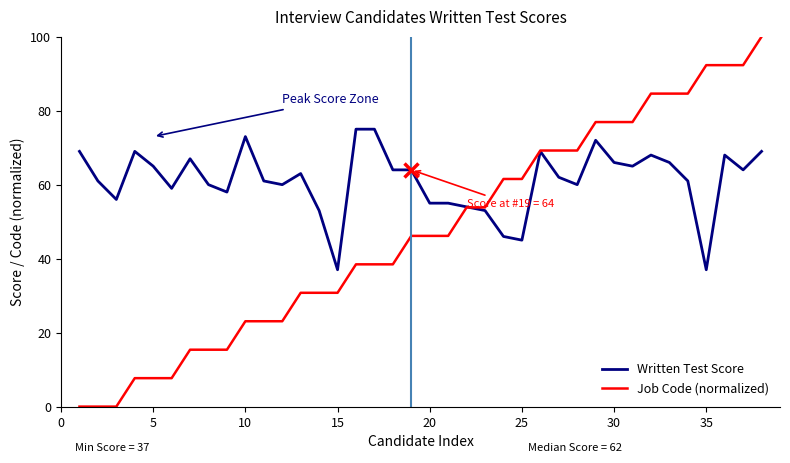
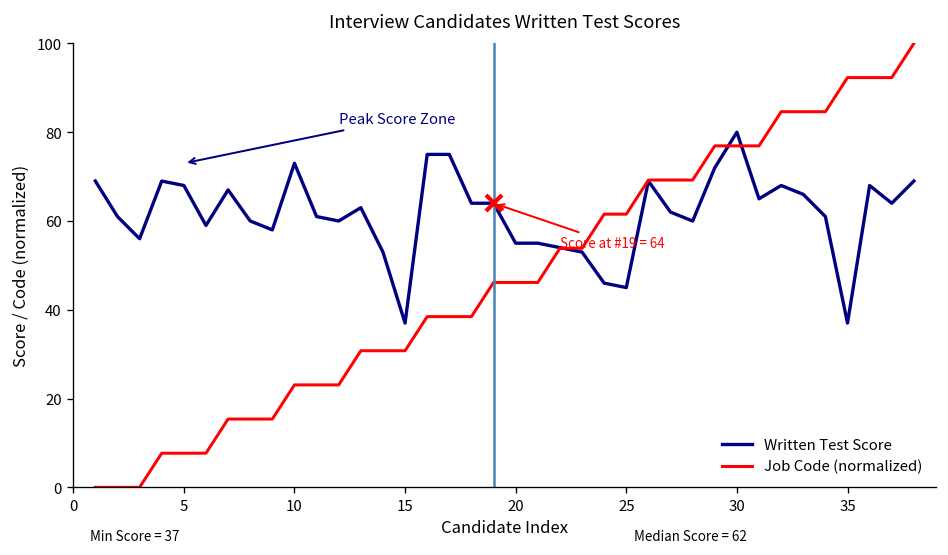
Written Test Score, 5: 65 -> 68
Written Test Score, 30: 66 -> 80
